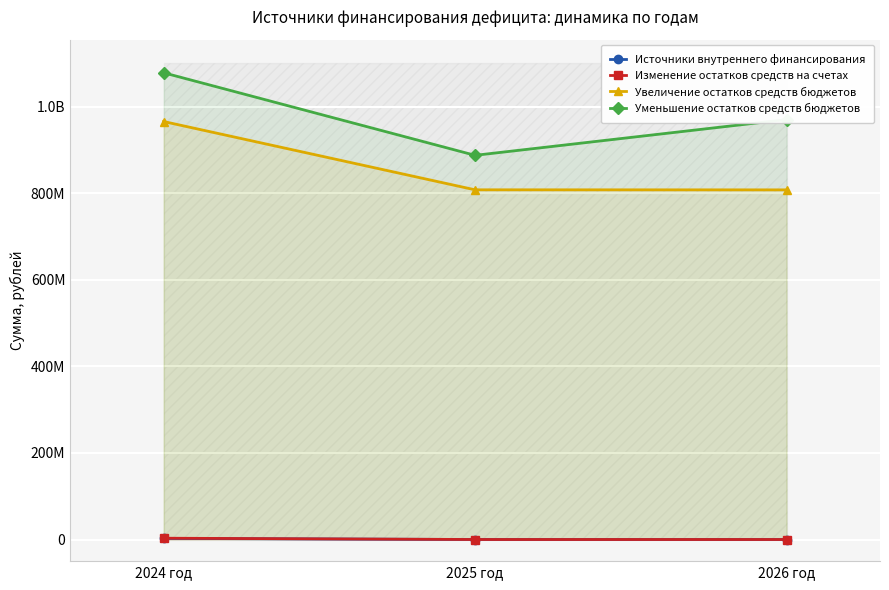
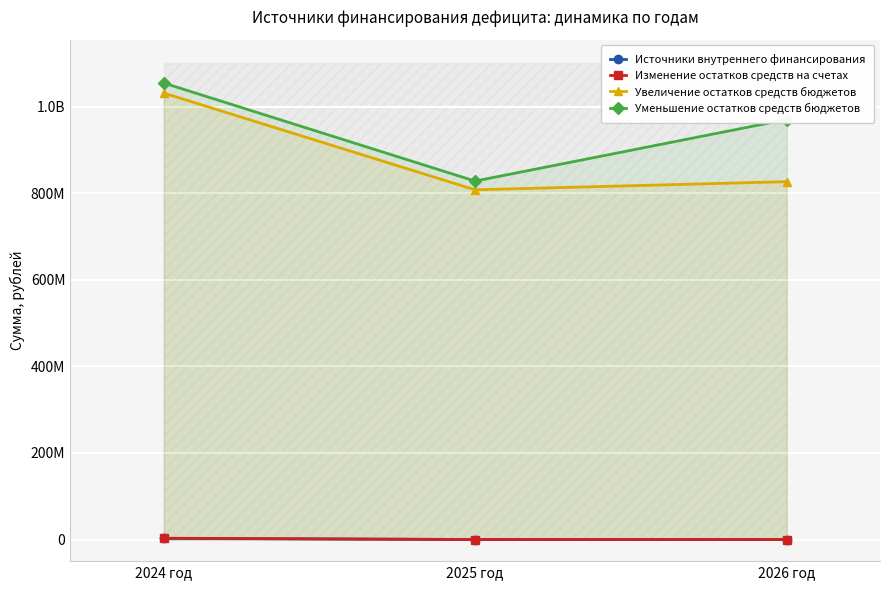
Увеличение остатков средств бюджетов, 2024 год: 970000000 -> 1030000000
Уменьшение остатков средств бюджетов, 2024 год: 1080000000 -> 1050000000
Уменьшение остатков средств бюджетов, 2025 год: 890000000 -> 830000000
Увеличение остатков средств бюджетов, 2026 год: 810000000 -> 830000000
